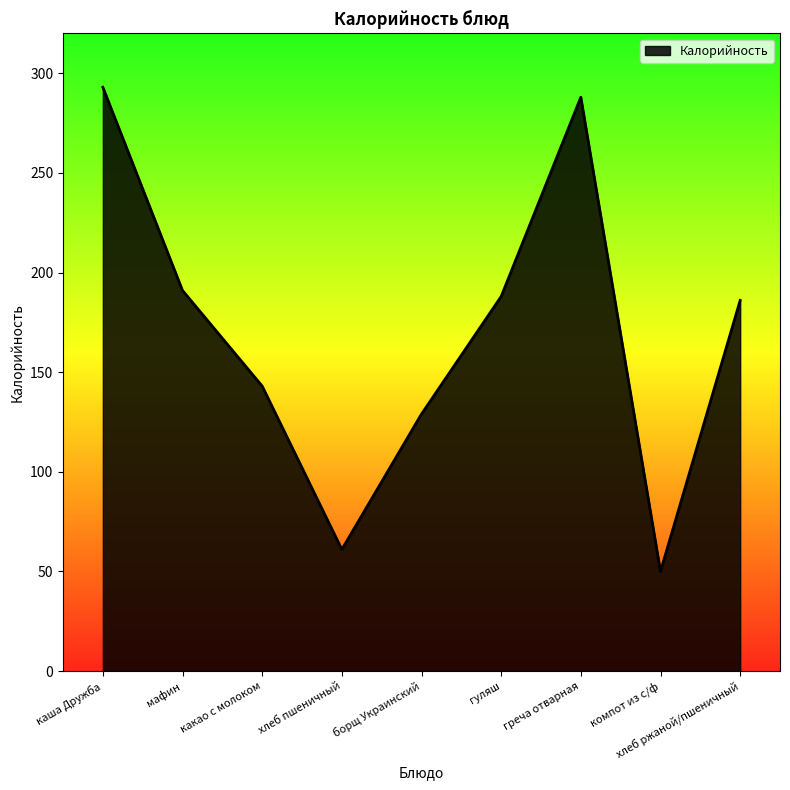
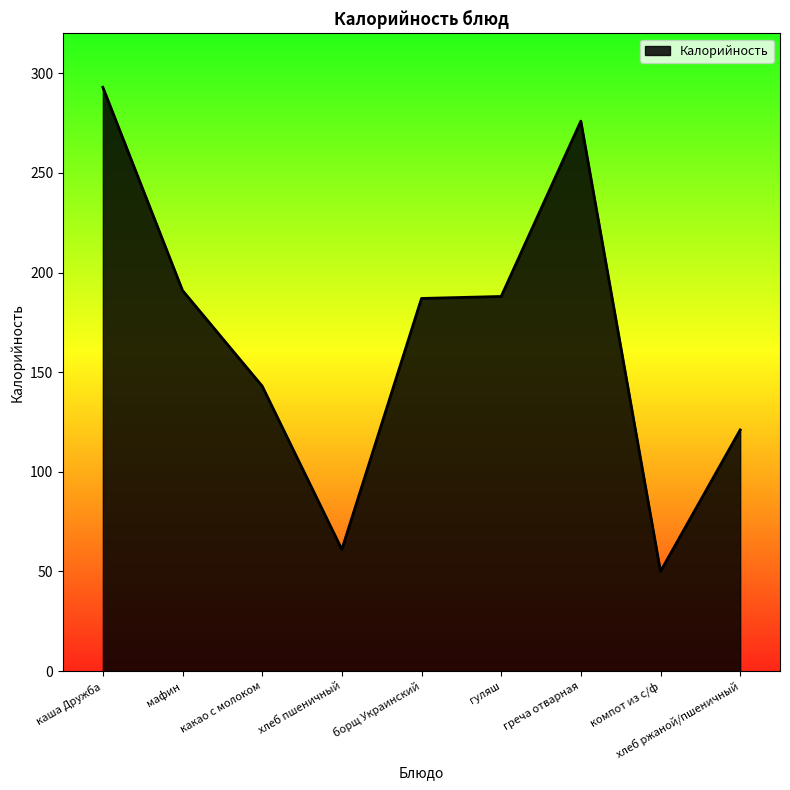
борщ Украинский: 129 -> 187
греча отварная: 288 -> 276
хлеб ржаной/пшеничный: 186 -> 121
